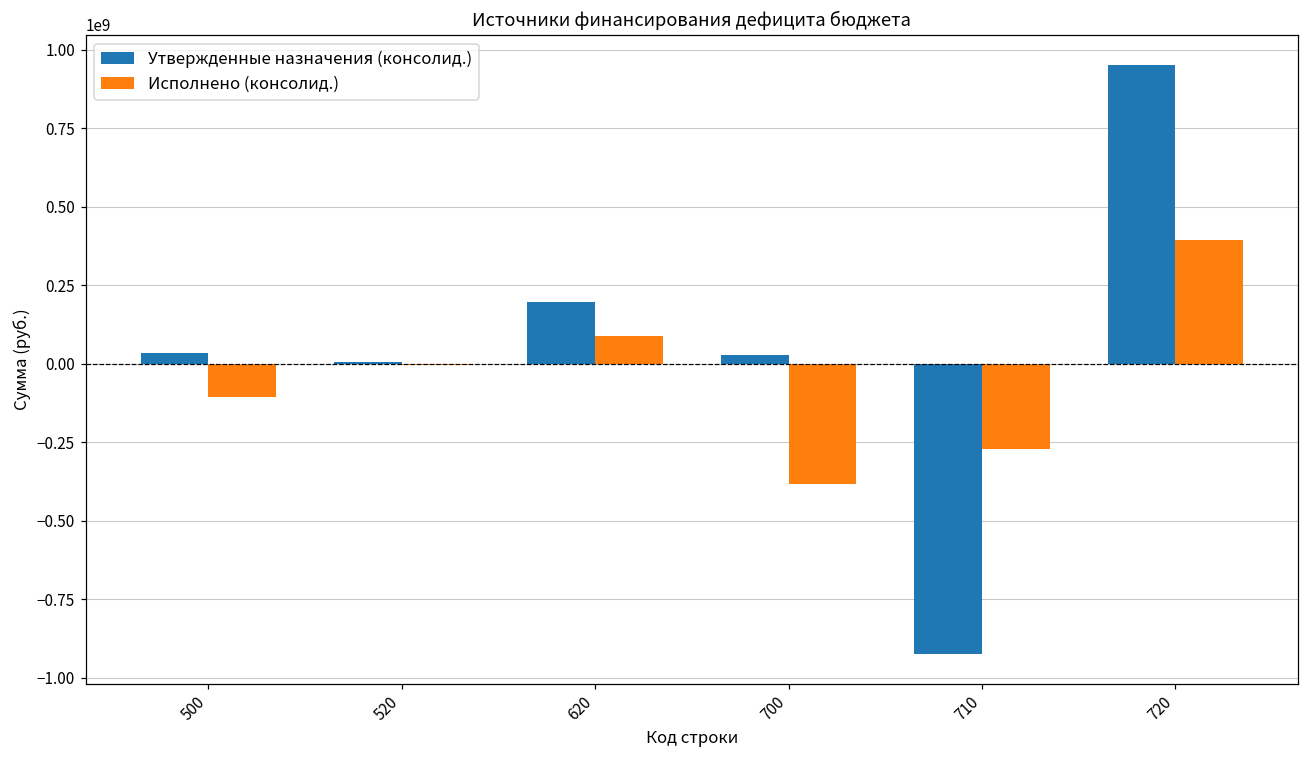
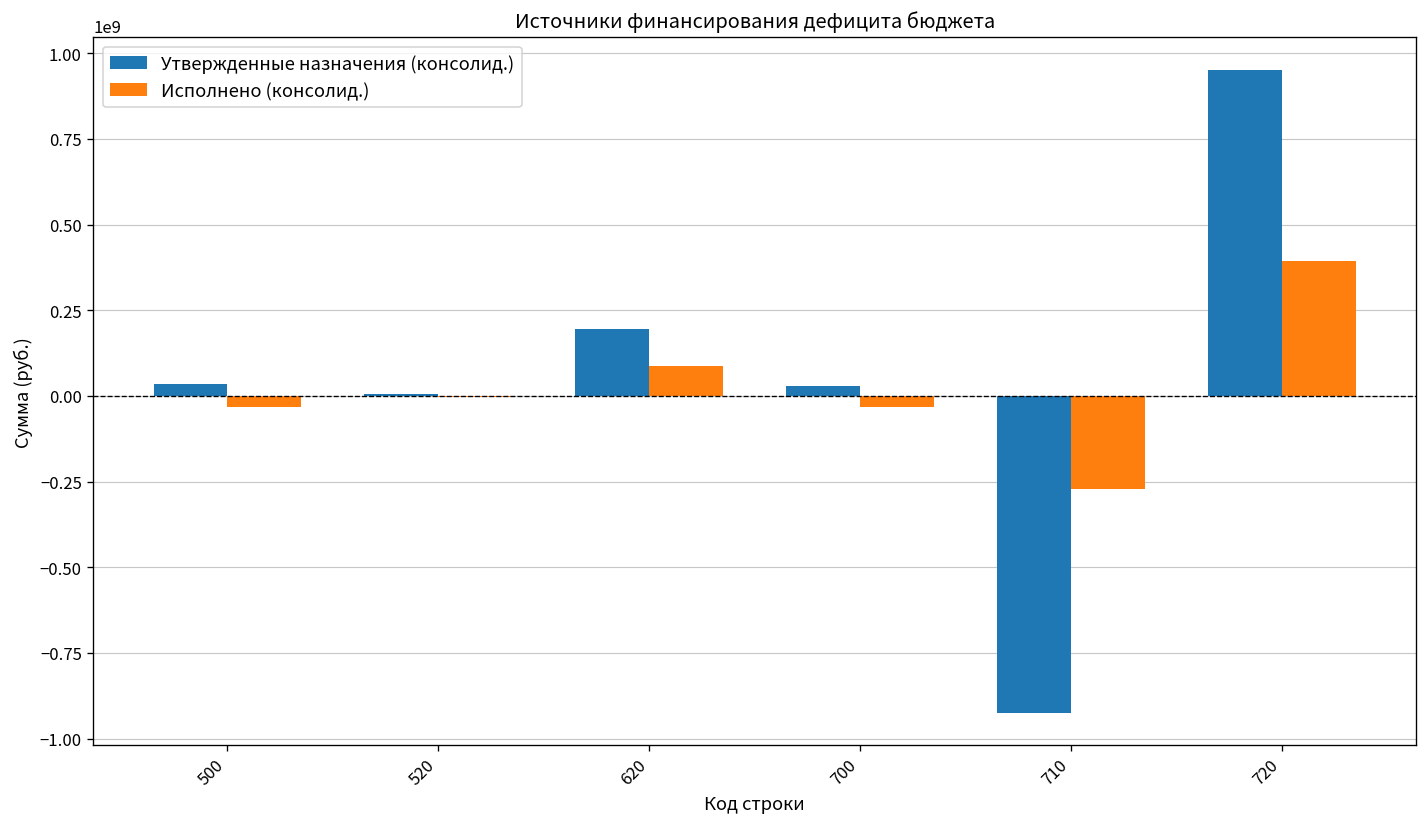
Исполнено (консолид.), 500: -100000000 -> -30000000
Исполнено (консолид.), 700: -380000000 -> -30000000
